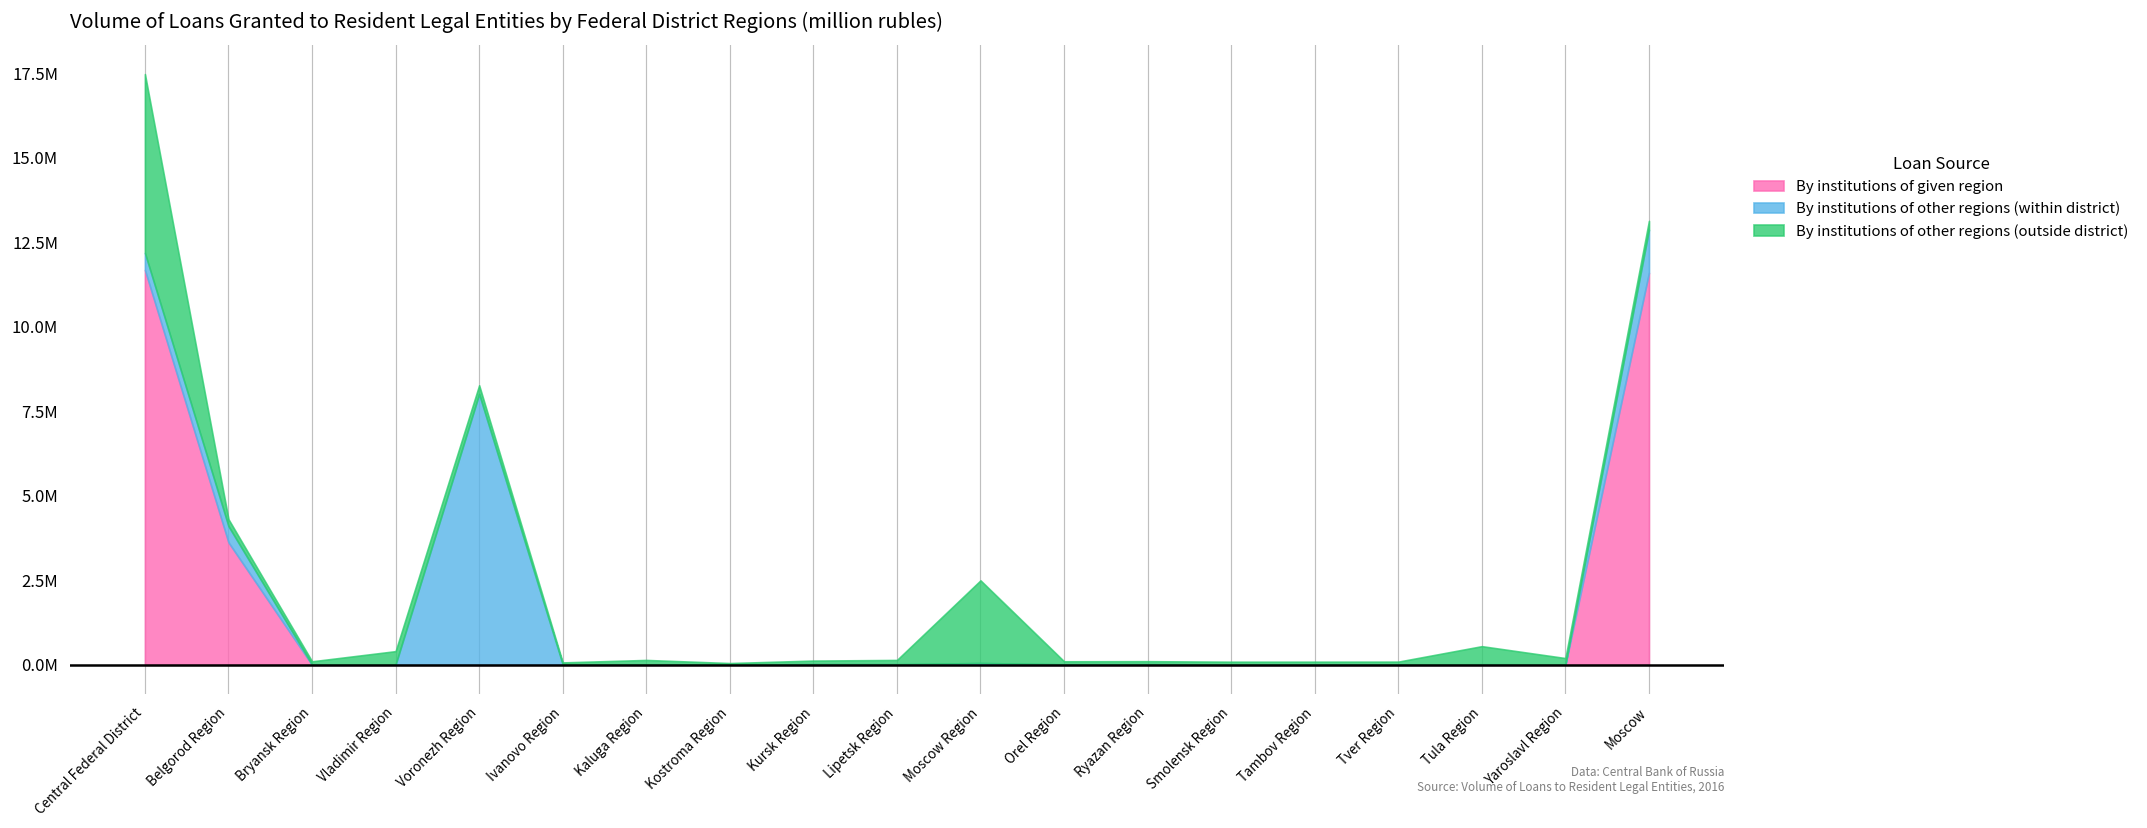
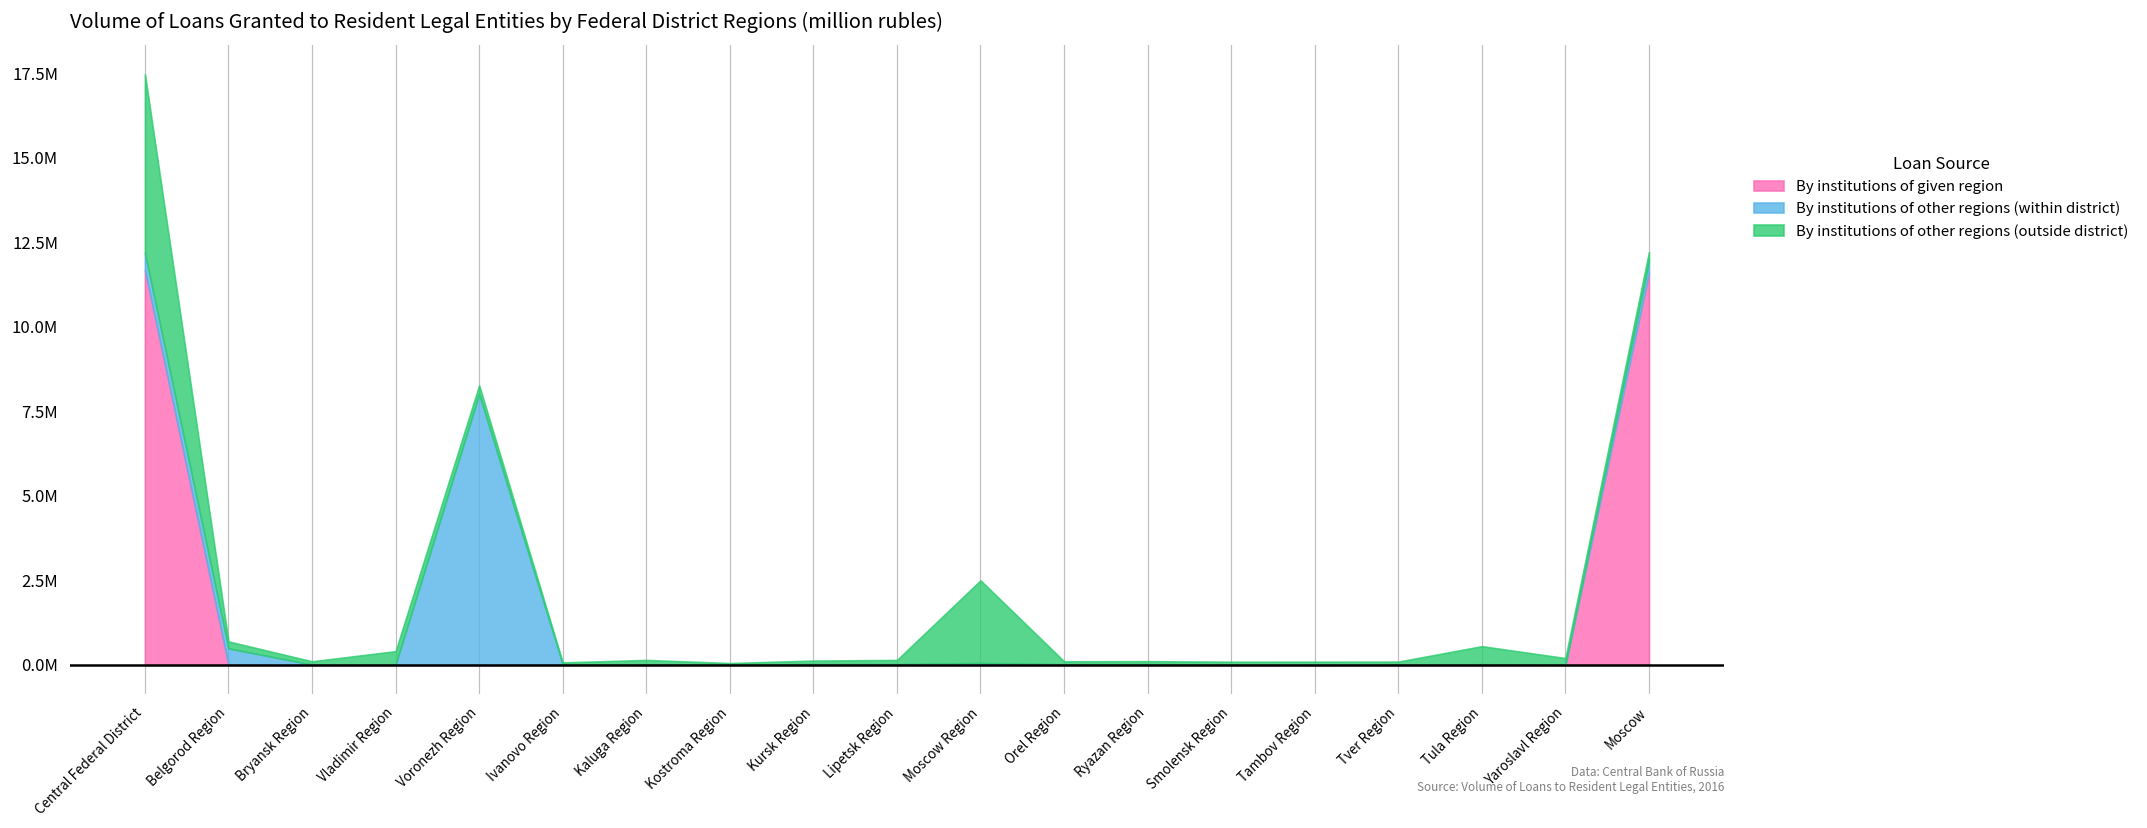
By institutions of given region, Belgorod Region: 3600000 -> 0
By institutions of other regions (within district), Moscow: 1300000 -> 400000
